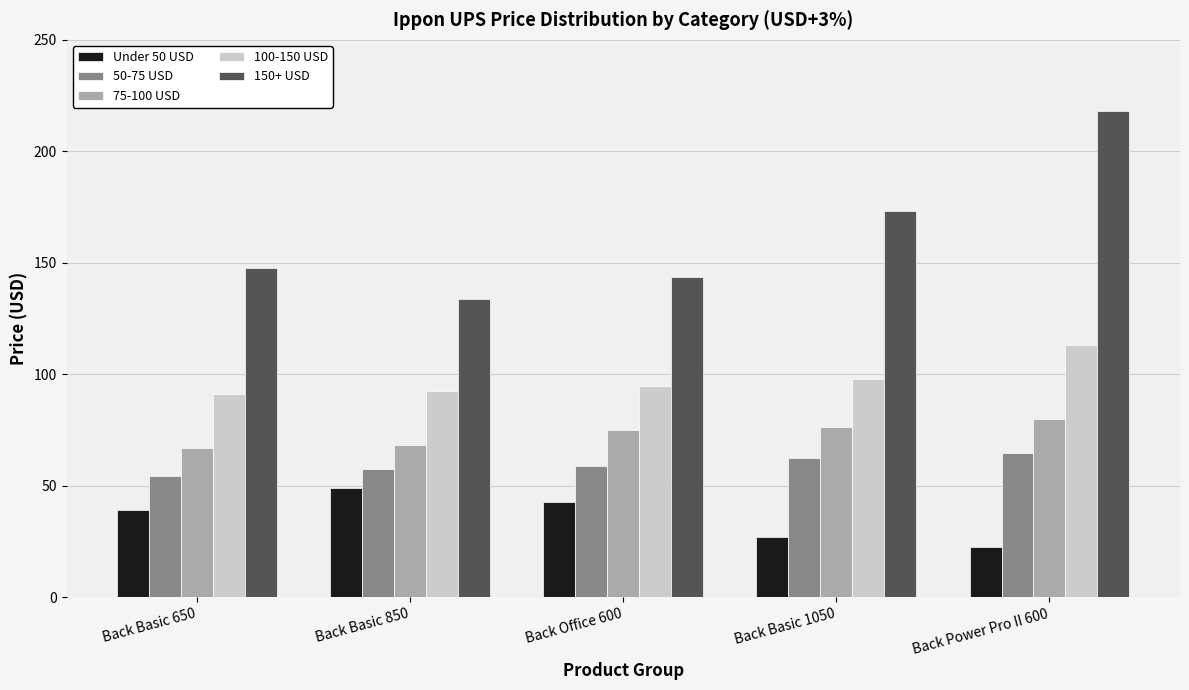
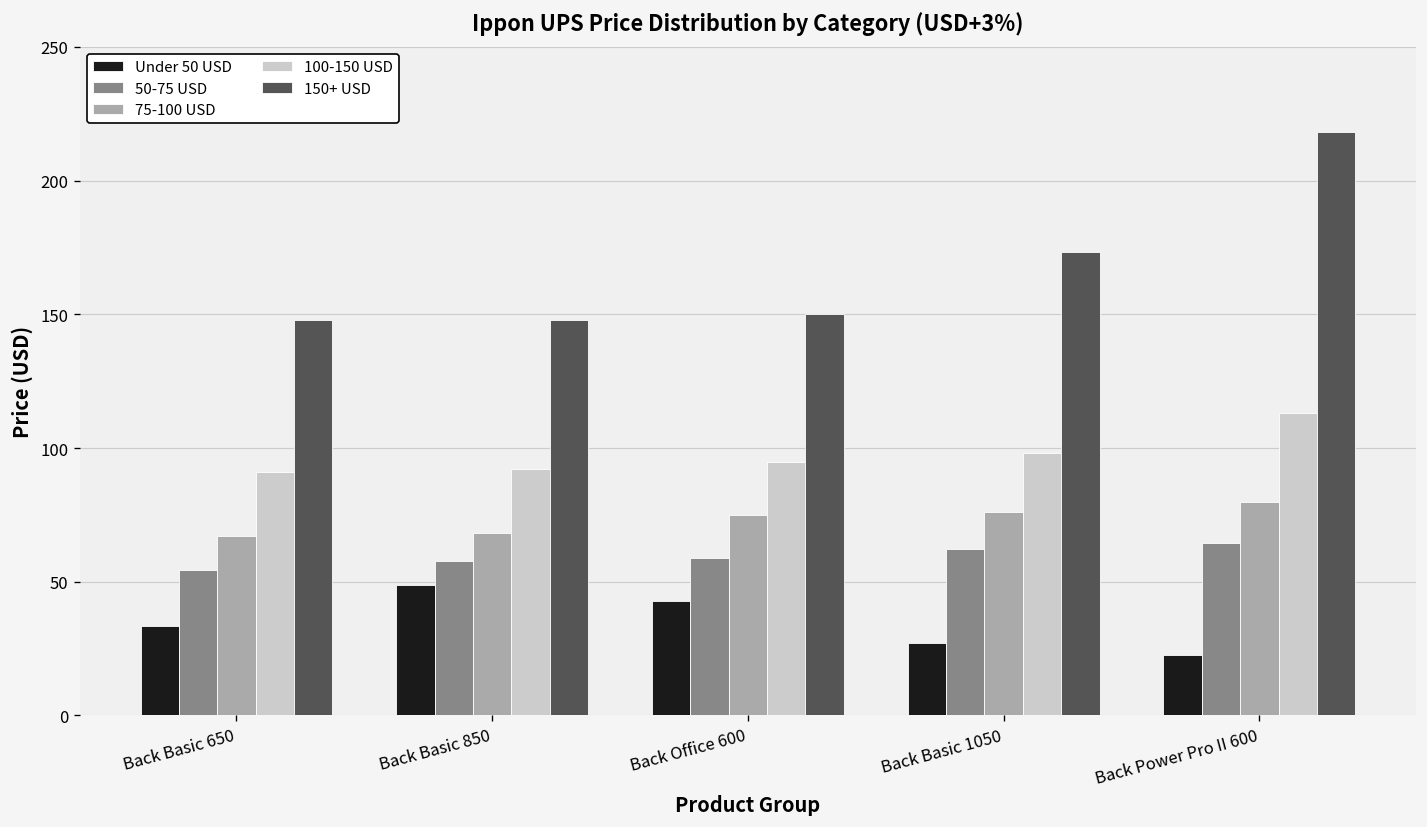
Under 50 USD, Back Basic 650: 39 -> 33
150+ USD, Back Basic 850: 134 -> 148
150+ USD, Back Office 600: 144 -> 150
